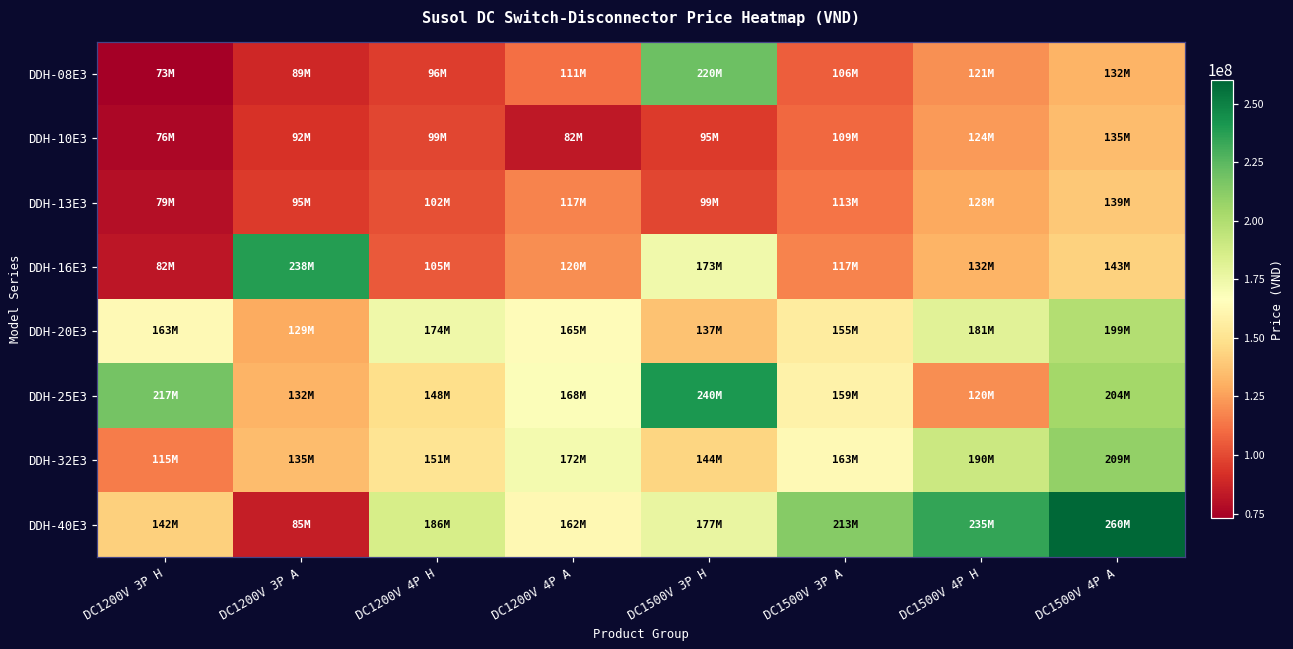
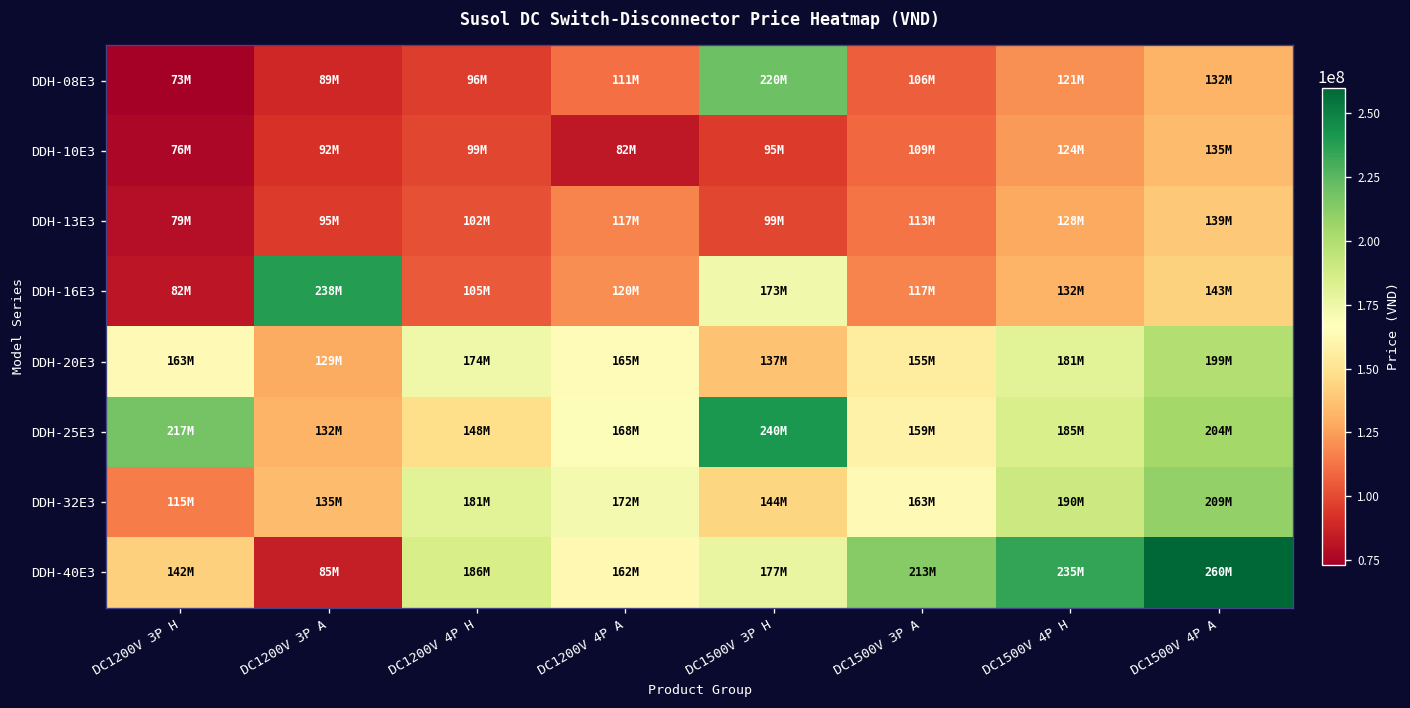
DDH-25E3, DC1500V 4P H: 120M -> 185M
DDH-32E3, DC1200V 4P H: 151M -> 181M
